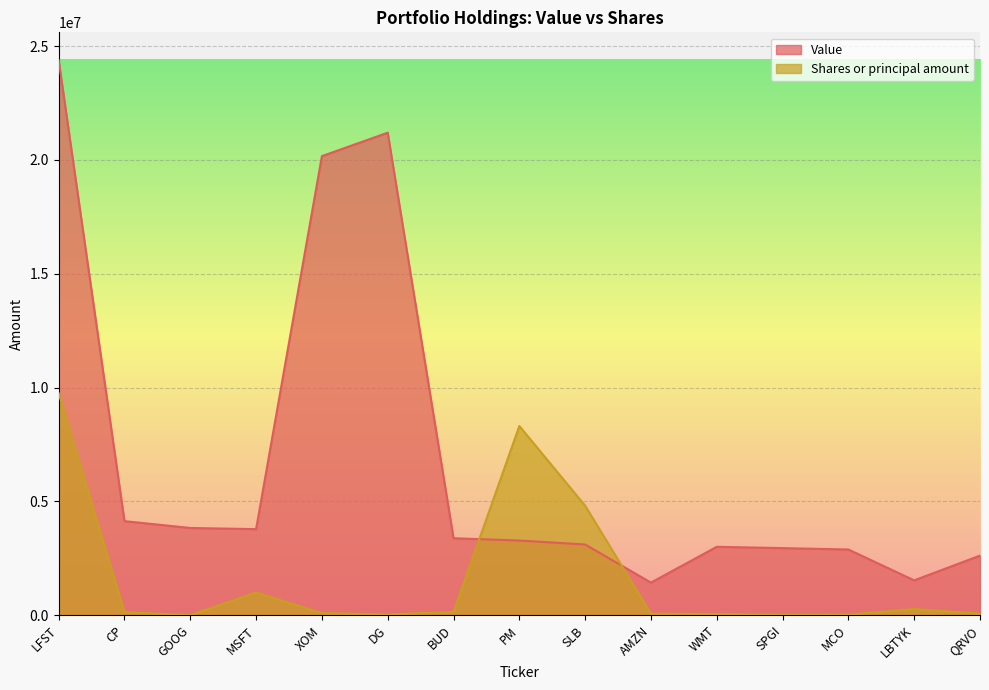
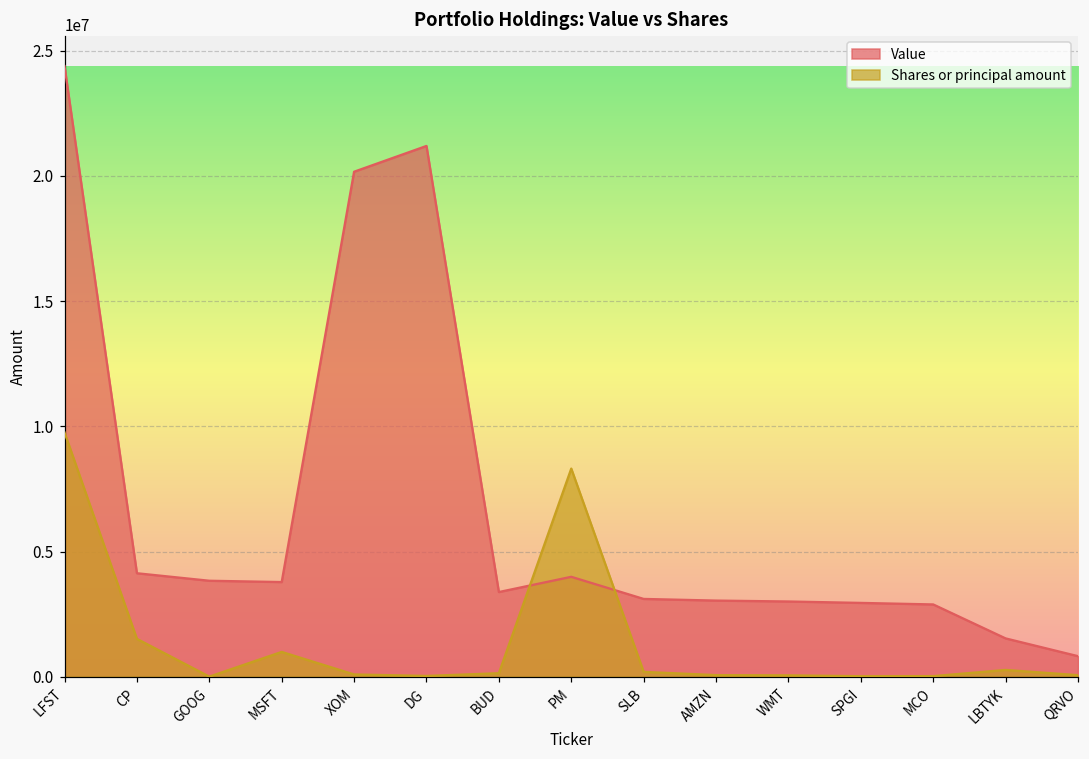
Shares or principal amount, CP: 100000 -> 1500000
Value, PM: 3300000 -> 4000000
Shares or principal amount, SLB: 4800000 -> 200000
Value, AMZN: 1400000 -> 3000000
Value, QRVO: 2600000 -> 800000
